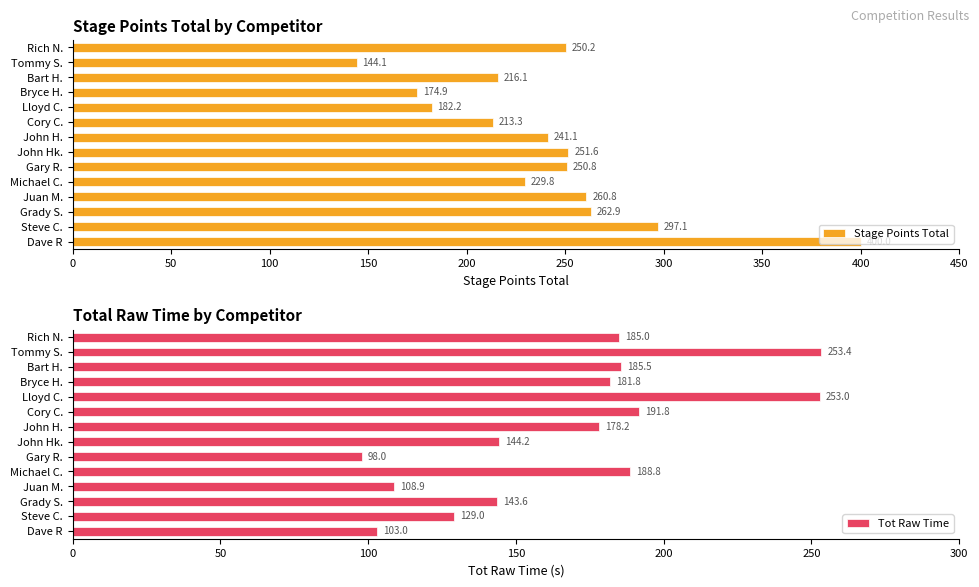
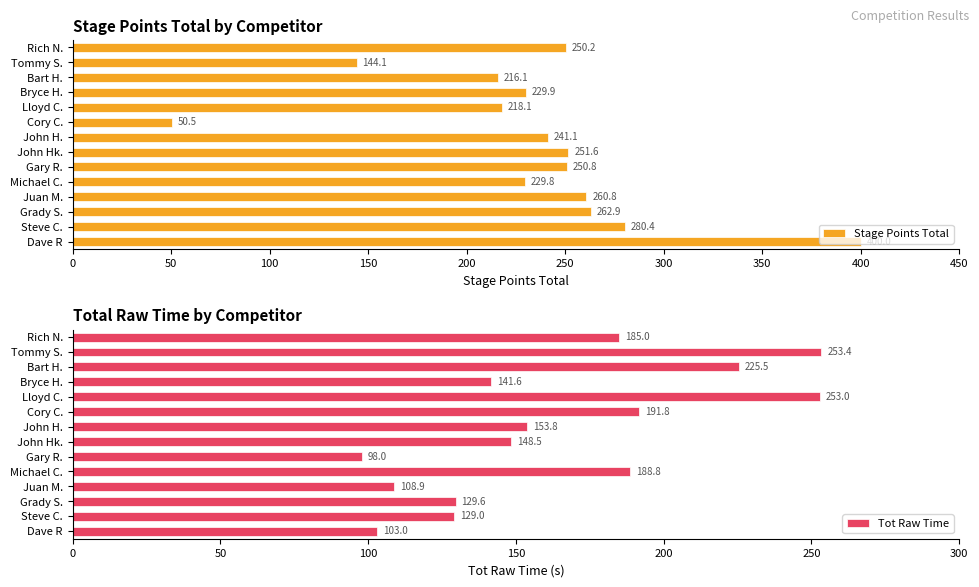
Stage Points Total by Competitor, Bryce H.: 174.9 -> 229.9
Stage Points Total by Competitor, Lloyd C.: 182.2 -> 218.1
Stage Points Total by Competitor, Cory C.: 213.3 -> 50.5
Stage Points Total by Competitor, Steve C.: 297.1 -> 280.4
Total Raw Time by Competitor, Bart H.: 185.5 -> 225.5
Total Raw Time by Competitor, Bryce H.: 181.8 -> 141.6
Total Raw Time by Competitor, John H.: 178.2 -> 153.8
Total Raw Time by Competitor, John Hk.: 144.2 -> 148.5
Total Raw Time by Competitor, Grady S.: 143.6 -> 129.6
